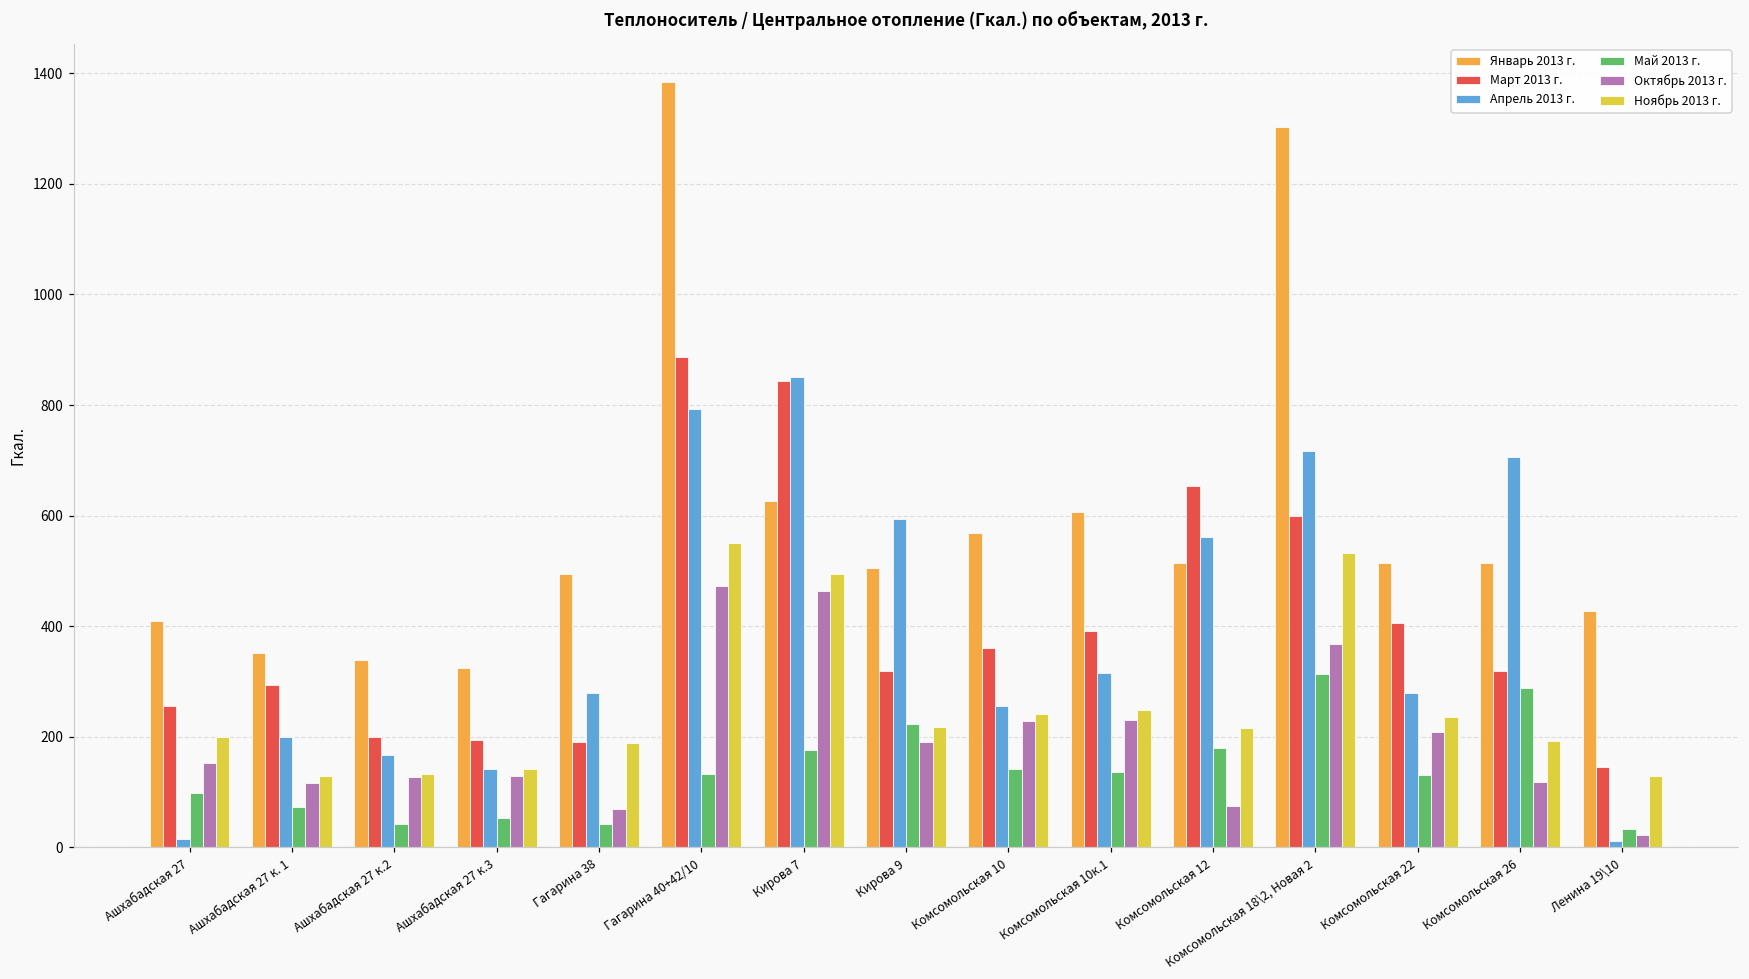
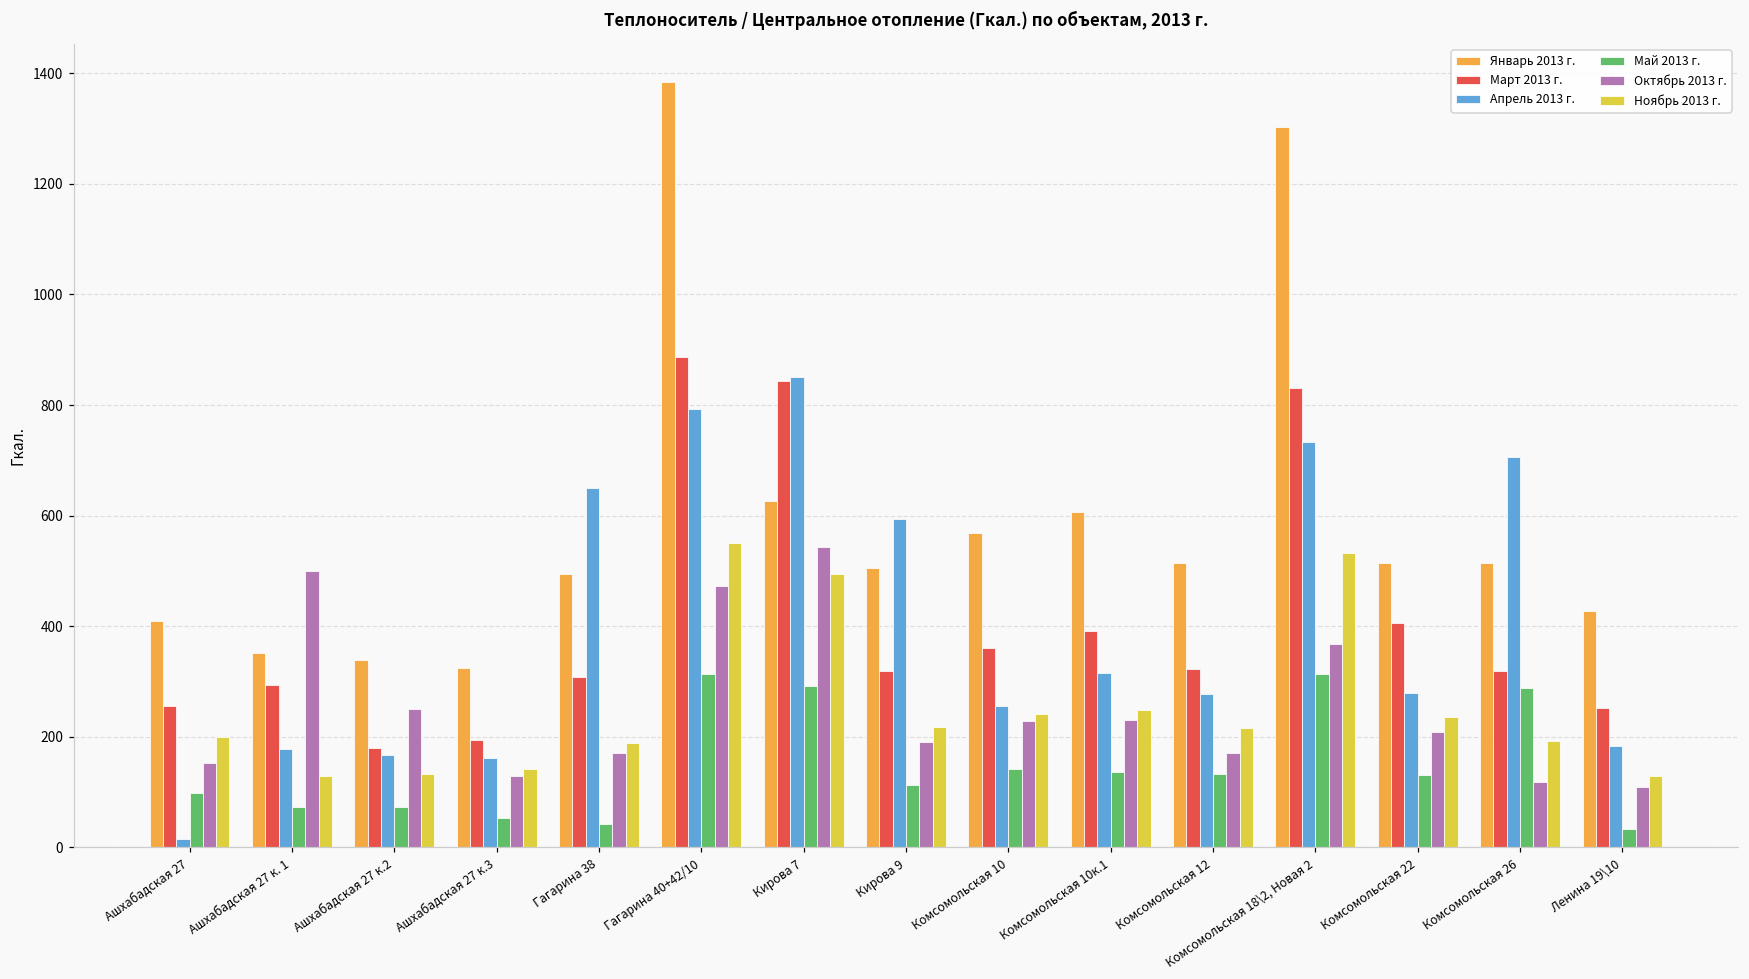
Апрель 2013 г., Ашхабадская 27 к. 1: 200 -> 180
Октябрь 2013 г., Ашхабадская 27 к. 1: 120 -> 500
Март 2013 г., Ашхабадская 27 к.2: 200 -> 180
Май 2013 г., Ашхабадская 27 к.2: 40 -> 70
Октябрь 2013 г., Ашхабадская 27 к.2: 130 -> 250
Апрель 2013 г., Ашхабадская 27 к.3: 140 -> 160
Март 2013 г., Гагарина 38: 190 -> 310
Апрель 2013 г., Гагарина 38: 280 -> 650
Октябрь 2013 г., Гагарина 38: 70 -> 170
Май 2013 г., Гагарина 40+42/10: 130 -> 310
Май 2013 г., Кирова 7: 180 -> 290
Октябрь 2013 г., Кирова 7: 460 -> 540
Май 2013 г., Кирова 9: 220 -> 110
Март 2013 г., Комсомольская 12: 650 -> 320
Апрель 2013 г., Комсомольская 12: 560 -> 280
Май 2013 г., Комсомольская 12: 180 -> 130
Октябрь 2013 г., Комсомольская 12: 70 -> 170
Март 2013 г., Комсомольская 18\2, Новая 2: 600 -> 830
Апрель 2013 г., Комсомольская 18\2, Новая 2: 720 -> 730
Март 2013 г., Ленина 19\10: 150 -> 250
Апрель 2013 г., Ленина 19\10: 10 -> 180
Октябрь 2013 г., Ленина 19\10: 20 -> 110
